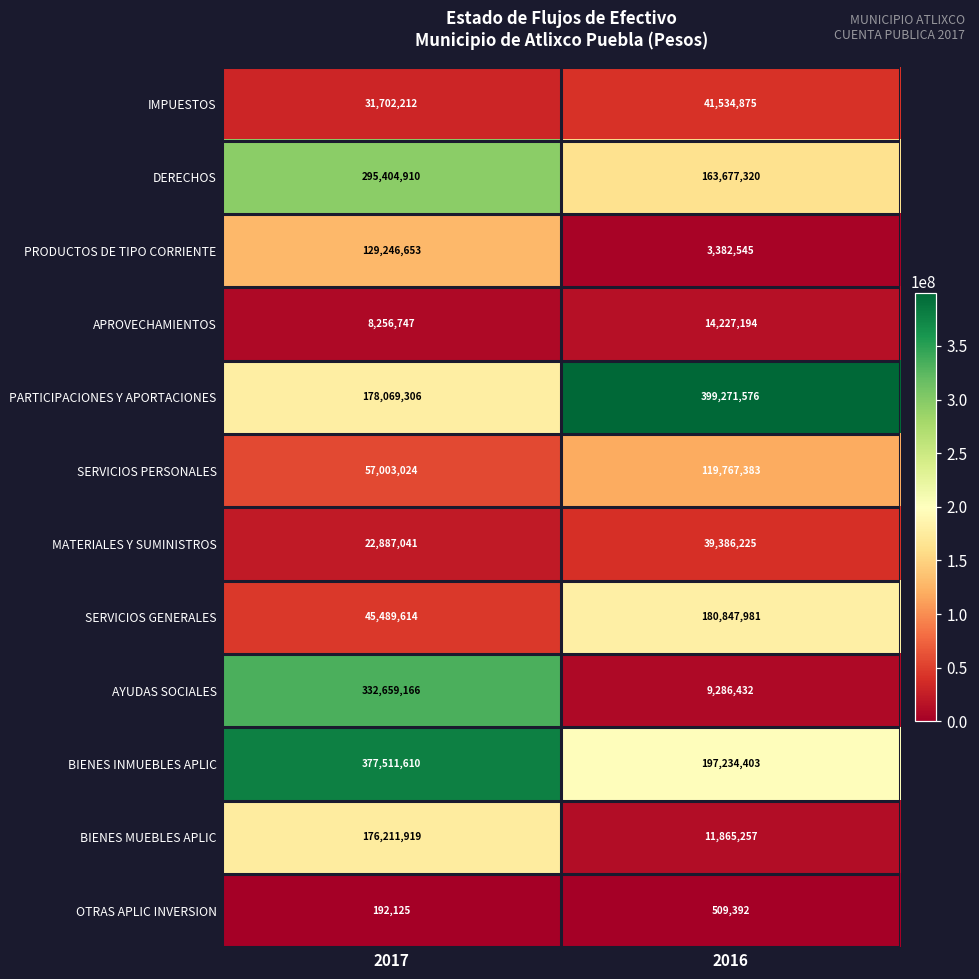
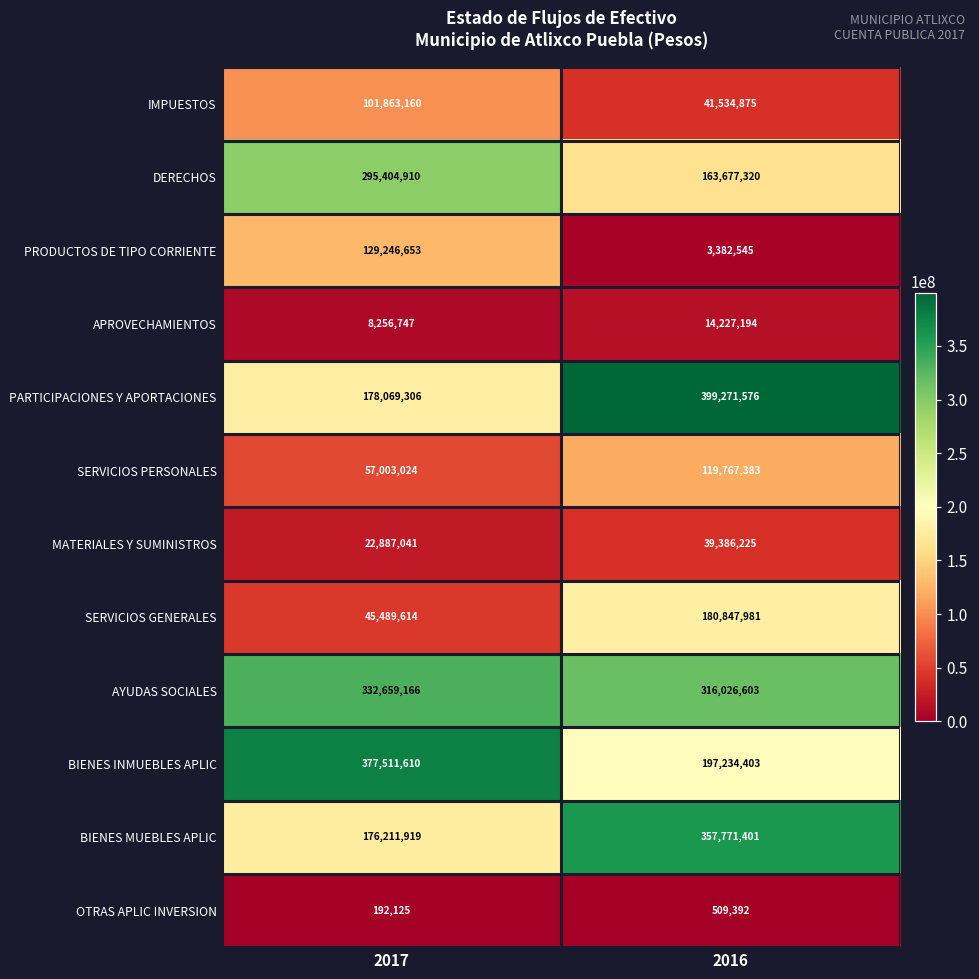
IMPUESTOS, 2017: 31,702,212 -> 101,863,160
AYUDAS SOCIALES, 2016: 9,286,432 -> 316,026,603
BIENES MUEBLES APLIC, 2016: 11,865,257 -> 357,771,401
